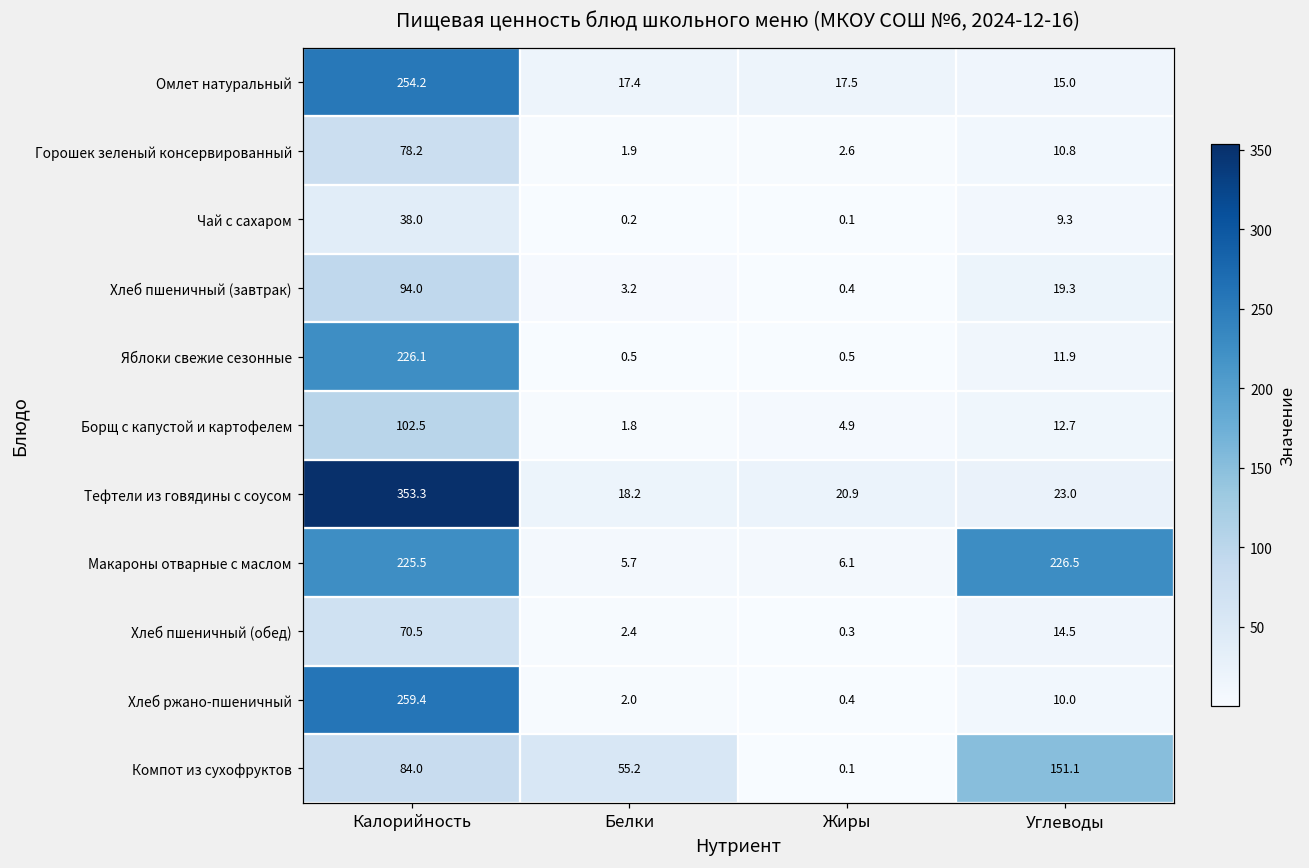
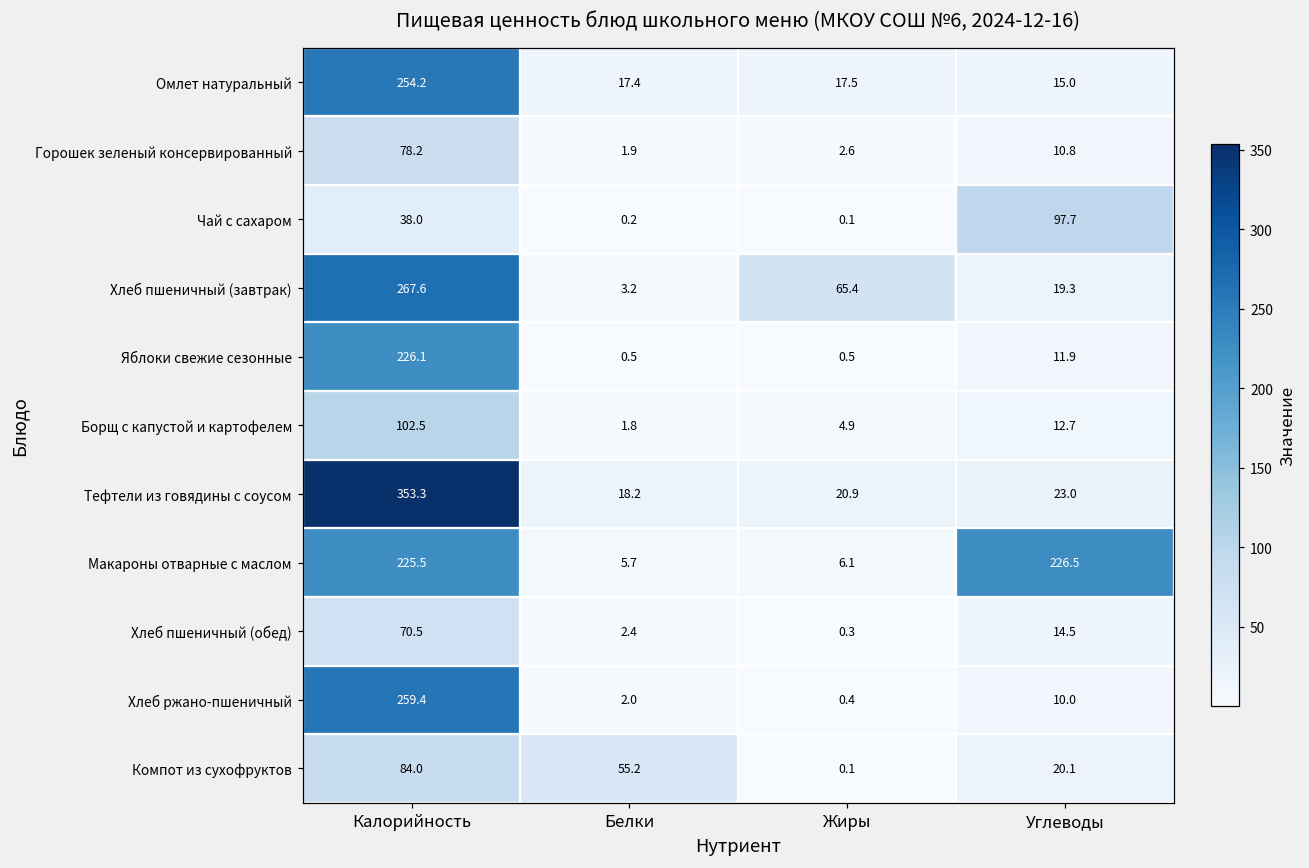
Чай с сахаром, Углеводы: 9.3 -> 97.7
Хлеб пшеничный (завтрак), Калорийность: 94.0 -> 267.6
Хлеб пшеничный (завтрак), Жиры: 0.4 -> 65.4
Компот из сухофруктов, Углеводы: 151.1 -> 20.1
